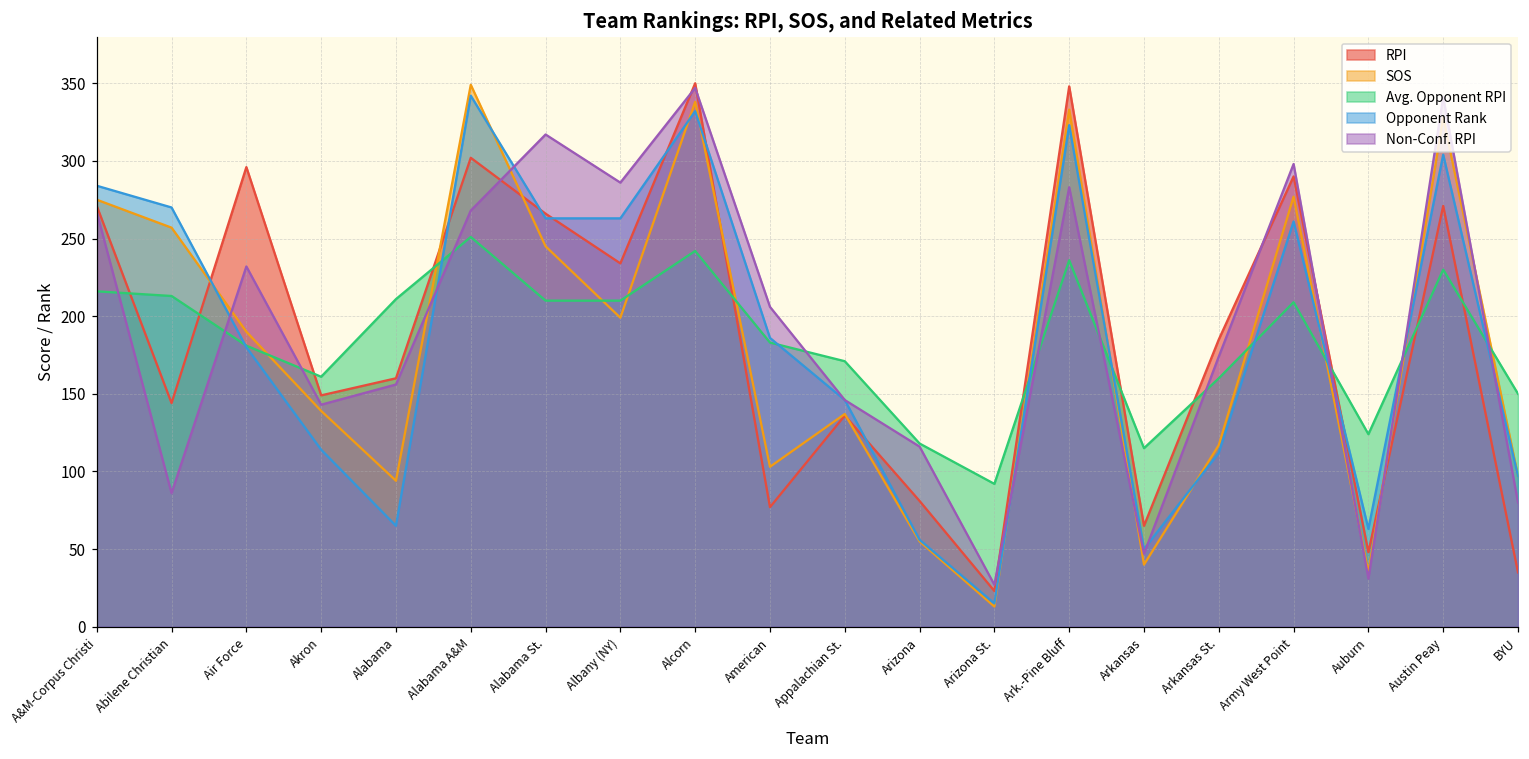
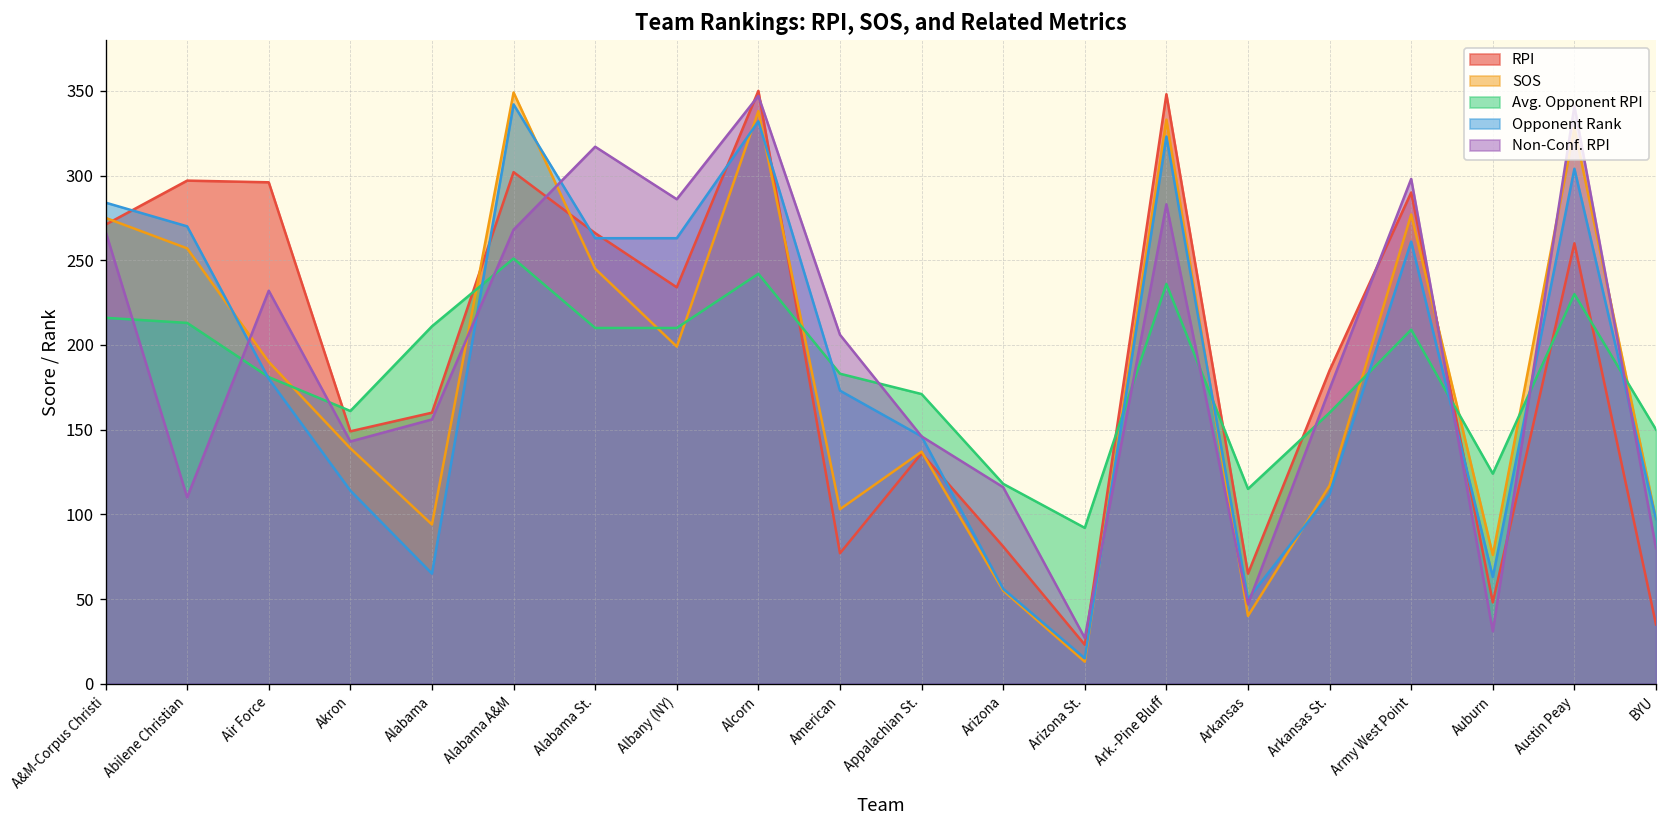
RPI, Abilene Christian: 144 -> 297
Non-Conf. RPI, Abilene Christian: 86 -> 110
Opponent Rank, American: 186 -> 173
SOS, Auburn: 35 -> 76
RPI, Austin Peay: 271 -> 260
